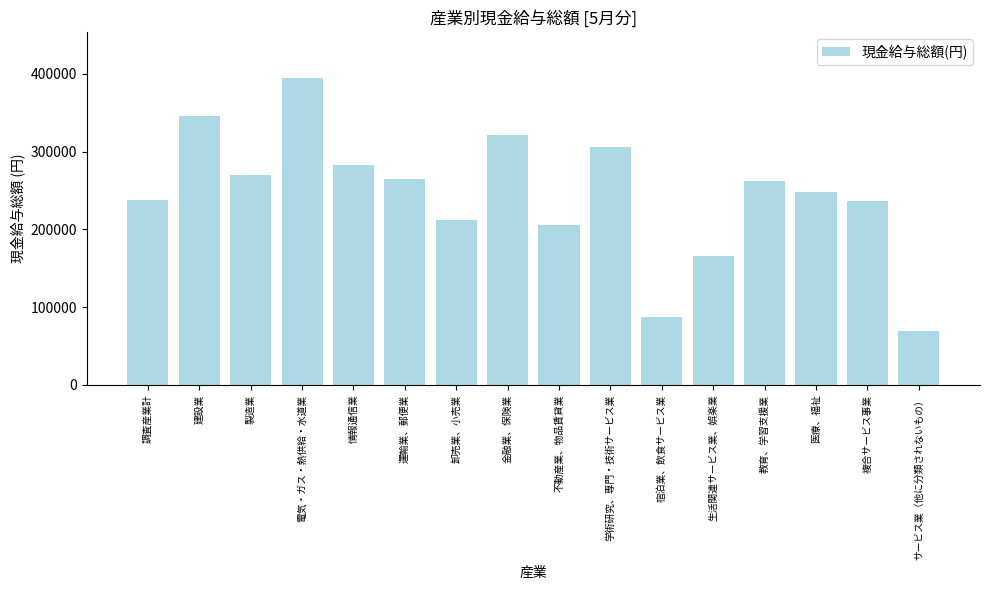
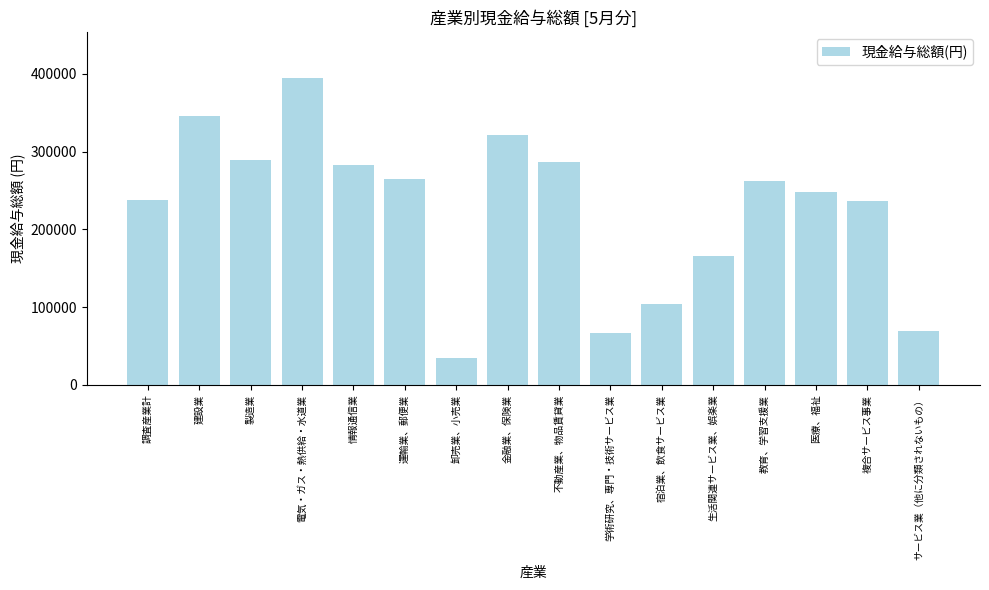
製造業: 270000 -> 290000
卸売業、小売業: 210000 -> 30000
不動産業、物品賃貸業: 210000 -> 290000
学術研究、専門・技術サービス業: 310000 -> 70000
宿泊業、飲食サービス業: 90000 -> 100000
